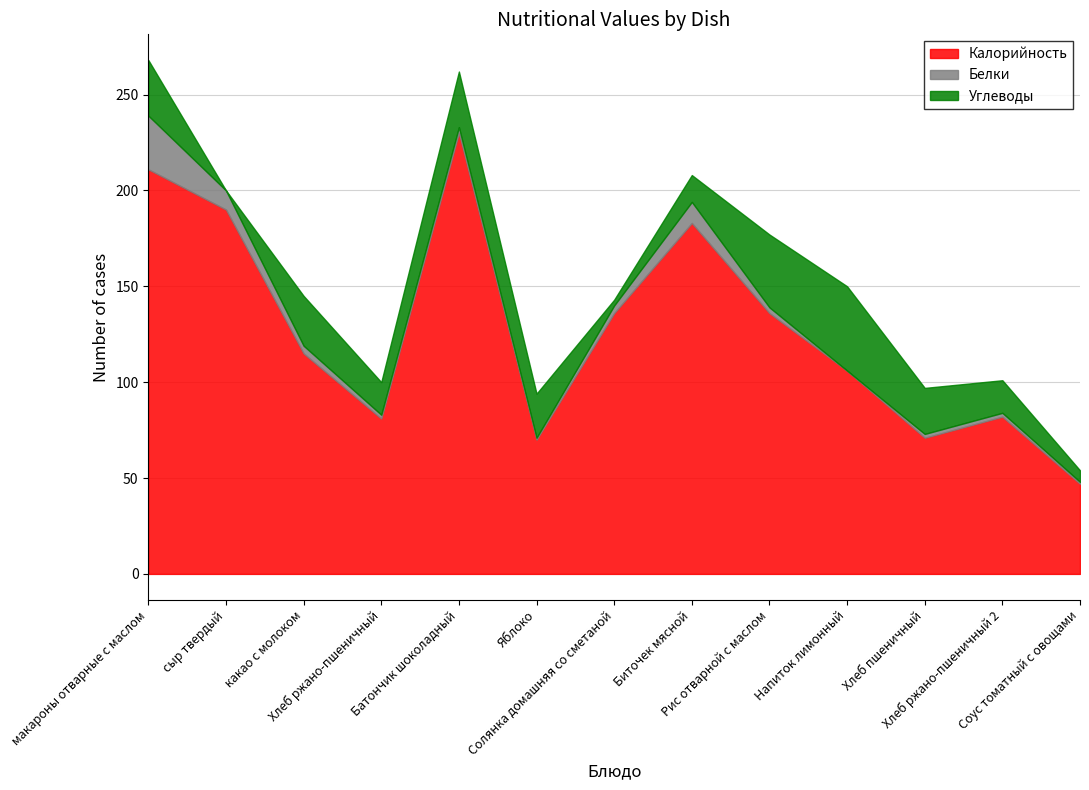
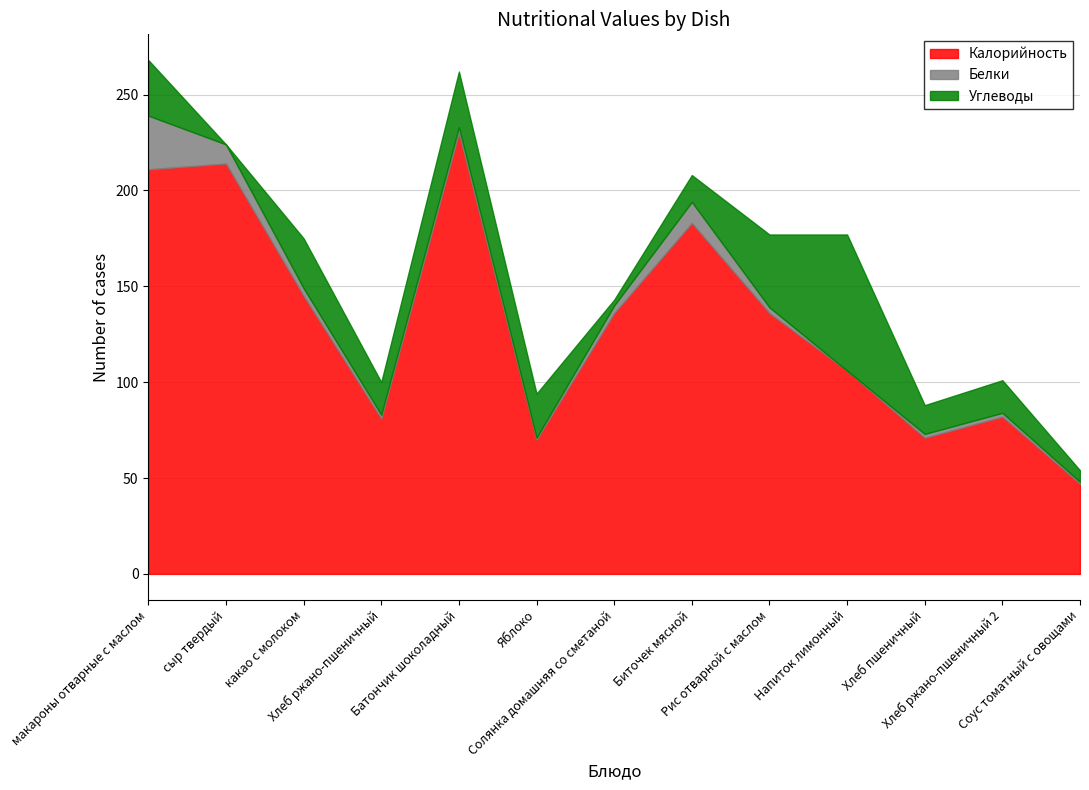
Калорийность, сыр твердый: 190 -> 214
Калорийность, какао с молоком: 115 -> 145
Углеводы, Напиток лимонный: 44 -> 71
Углеводы, Хлеб пшеничный: 24 -> 15
